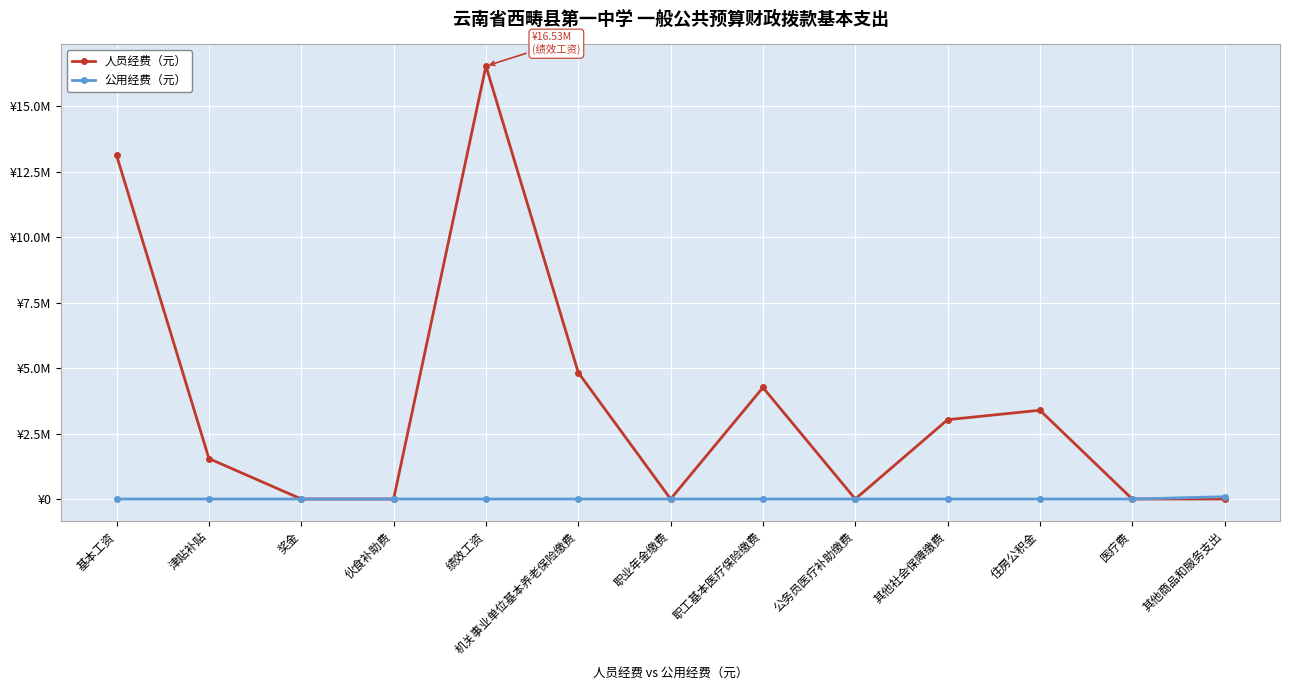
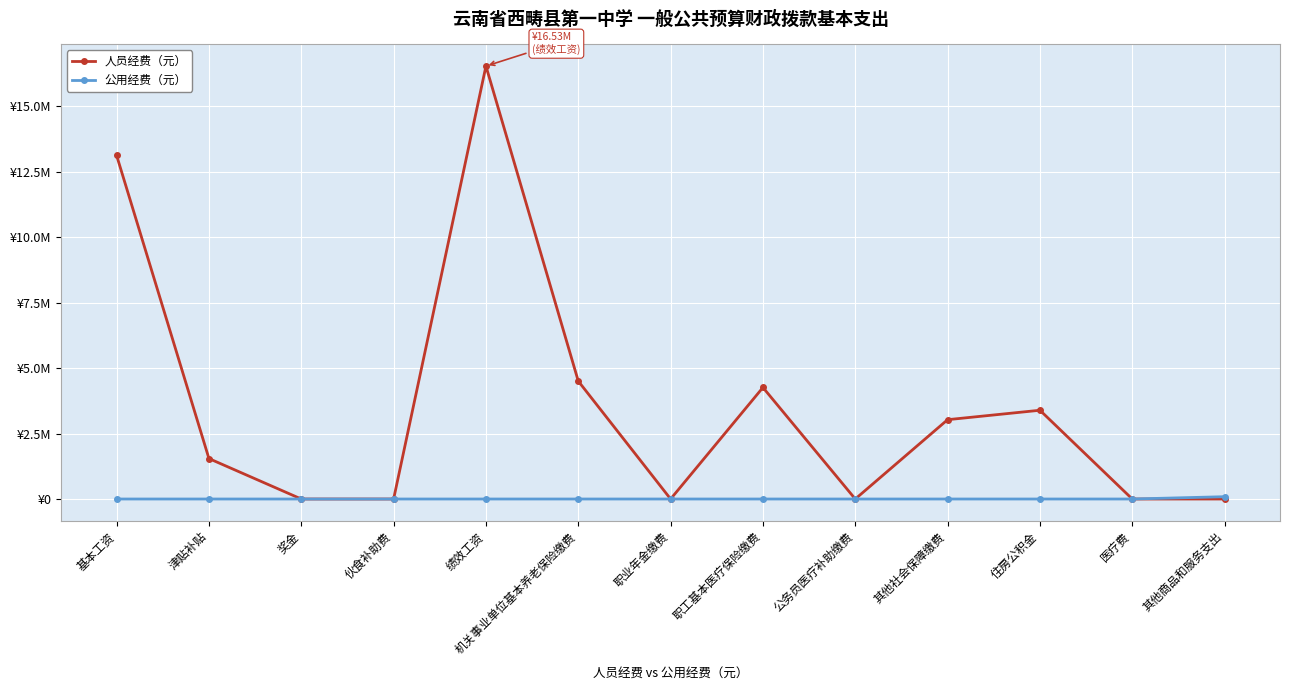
人员经费（元）, 机关事业单位基本养老保险缴费: ¥4800000 -> ¥4500000
